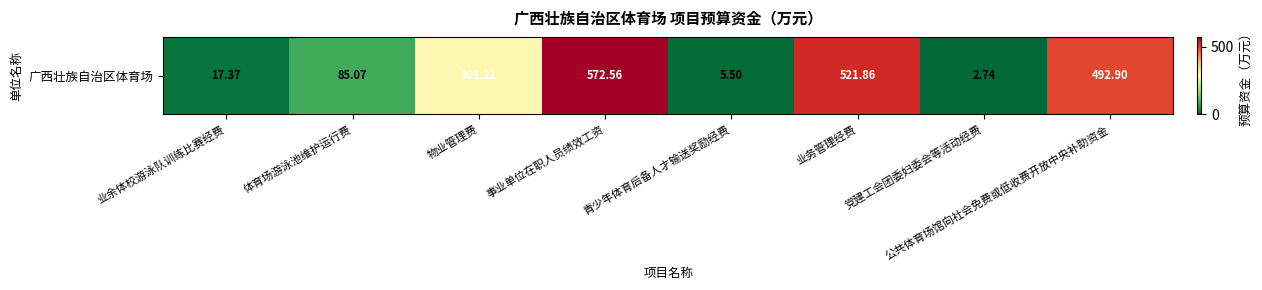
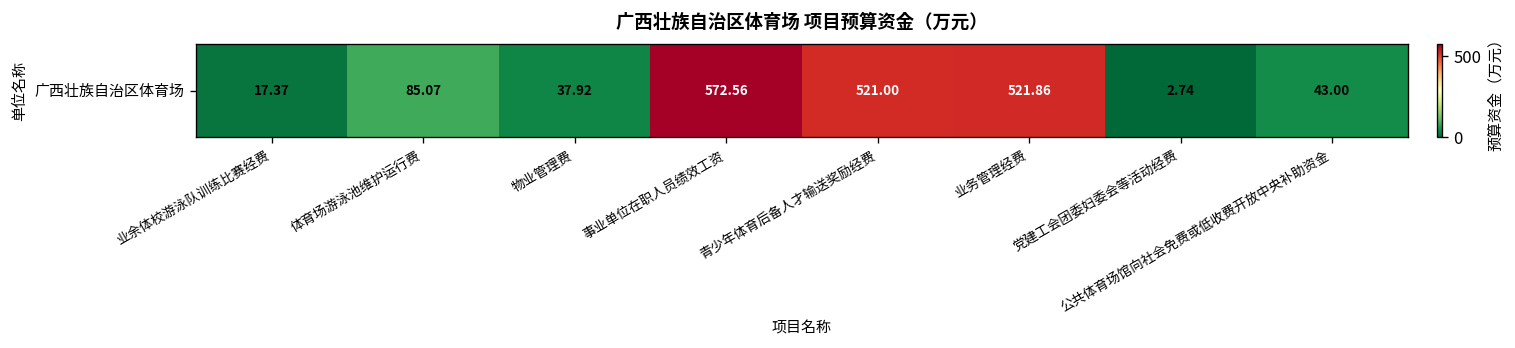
广西壮族自治区体育场, 物业管理费: 301.11 -> 37.92
广西壮族自治区体育场, 青少年体育后备人才输送奖励经费: 5.50 -> 521.00
广西壮族自治区体育场, 公共体育场馆向社会免费或低收费开放中央补助资金: 492.90 -> 43.00
